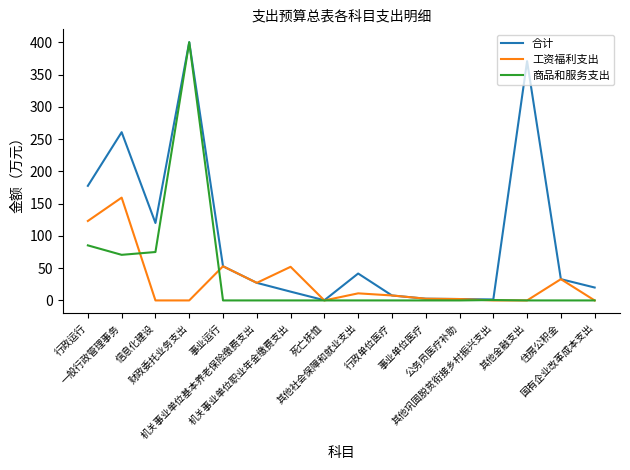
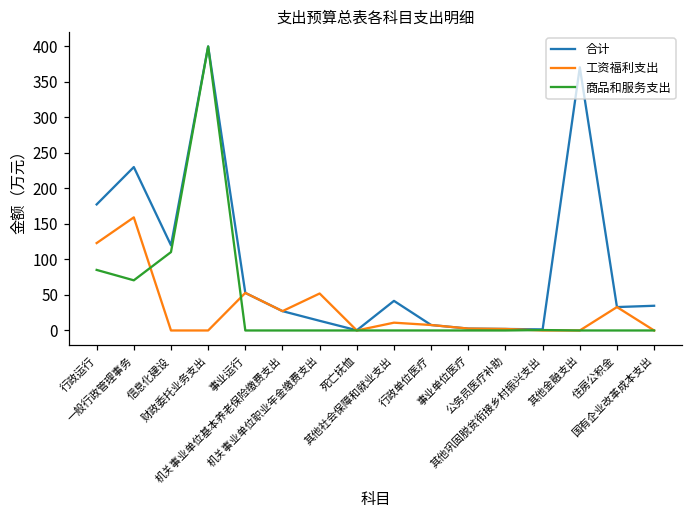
合计, 一般行政管理事务: 260 -> 230
商品和服务支出, 信息化建设: 80 -> 110
合计, 国有企业改革成本支出: 20 -> 30
